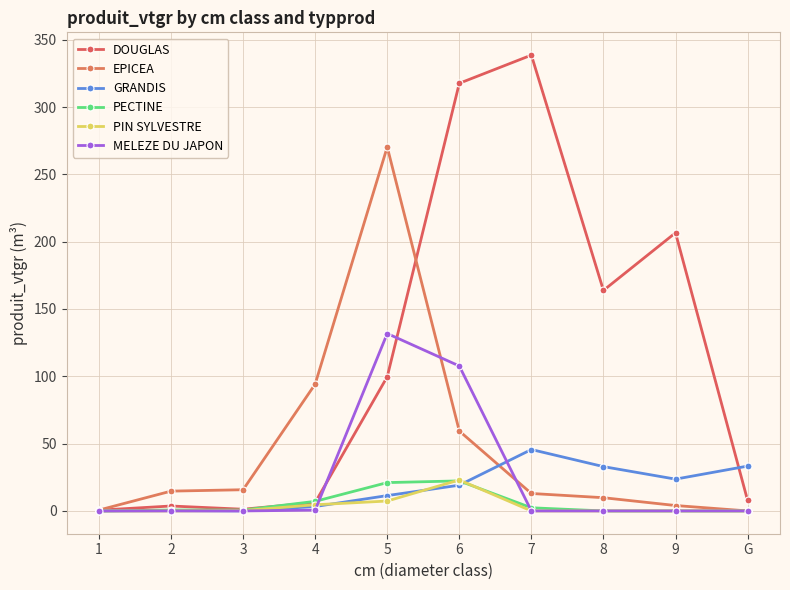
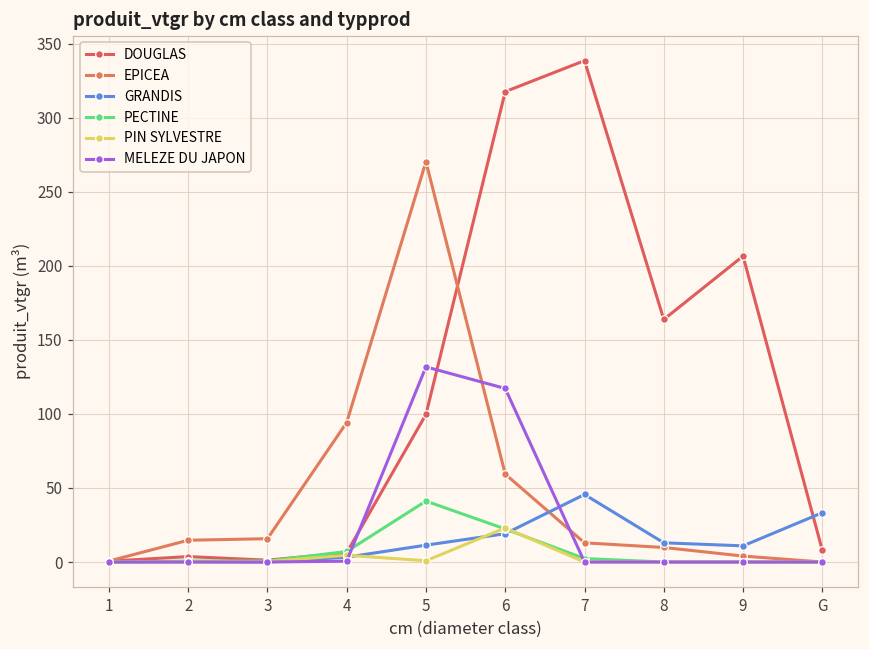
PECTINE, 5: 21 -> 41
PIN SYLVESTRE, 5: 7 -> 1
MELEZE DU JAPON, 6: 108 -> 117
GRANDIS, 8: 33 -> 13
GRANDIS, 9: 24 -> 11
